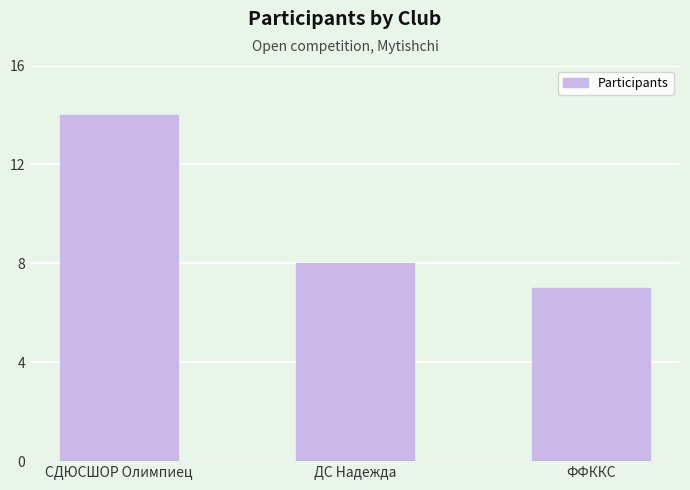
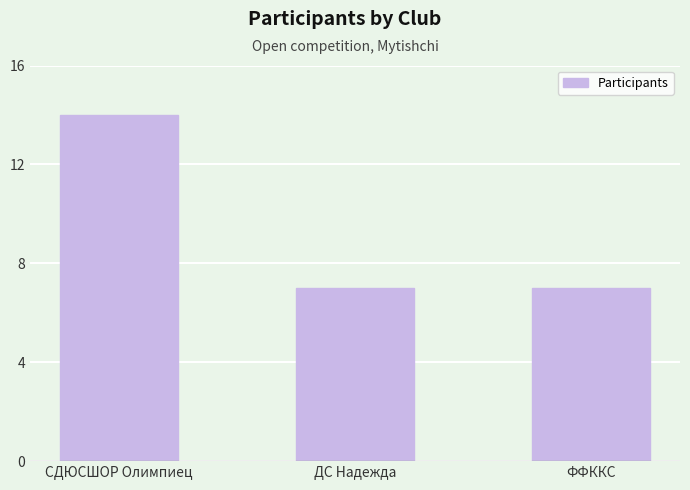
ДС Надежда: 8 -> 7
